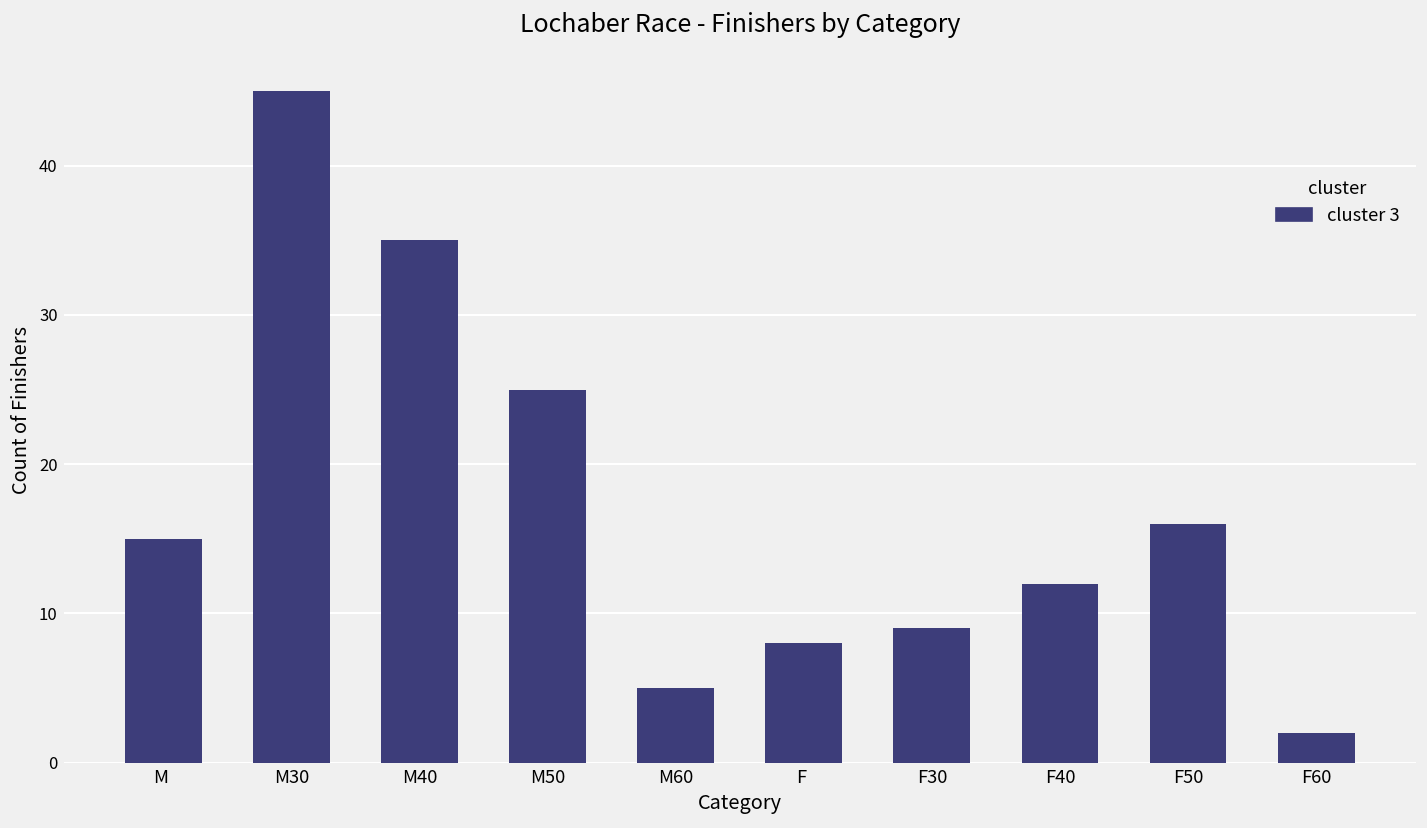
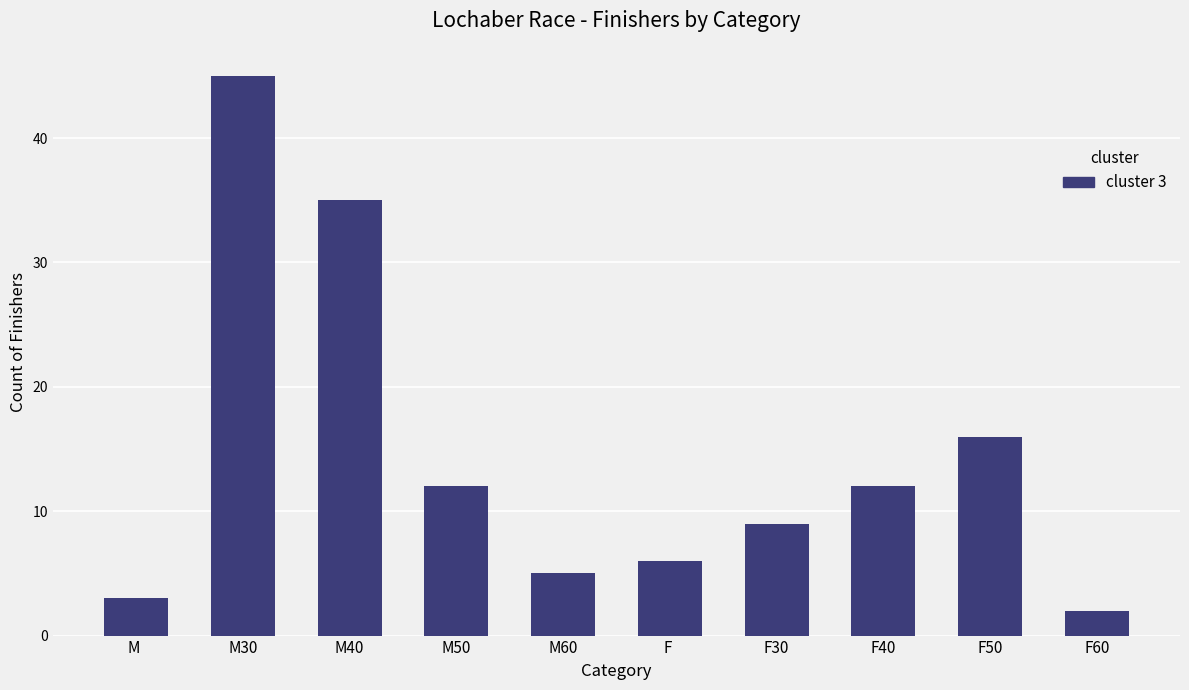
M: 15 -> 3
M50: 25 -> 12
F: 8 -> 6
